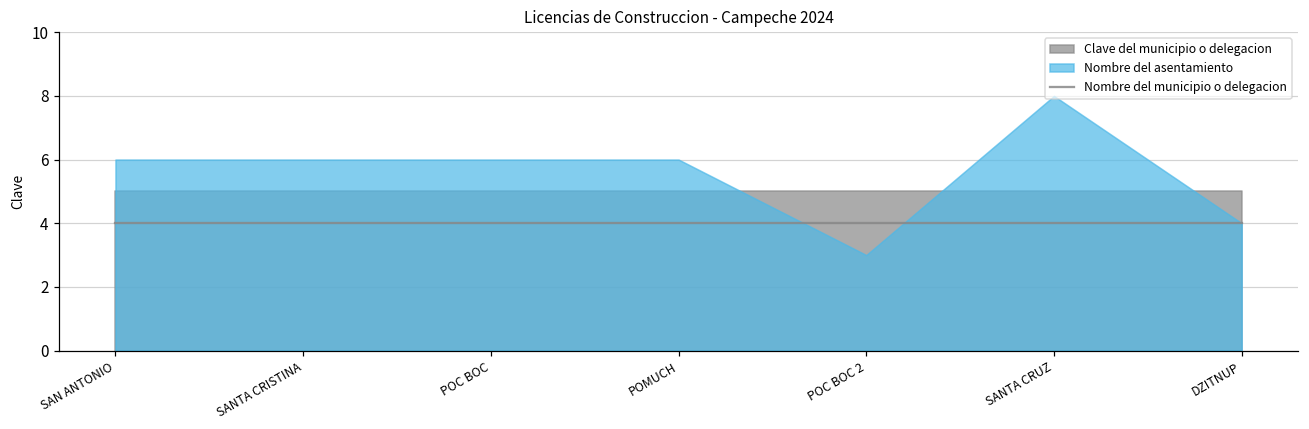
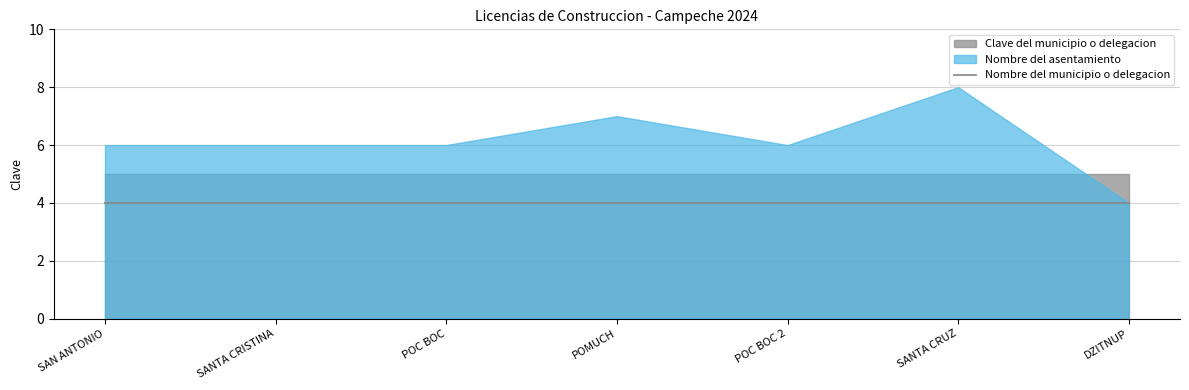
Nombre del asentamiento, POMUCH: 6 -> 7
Nombre del asentamiento, POC BOC 2: 3 -> 6
